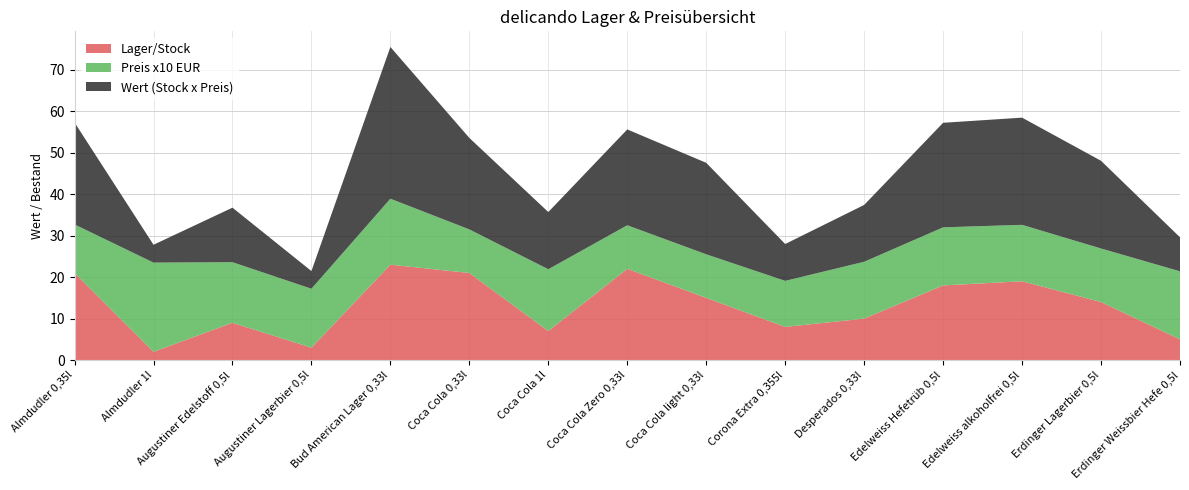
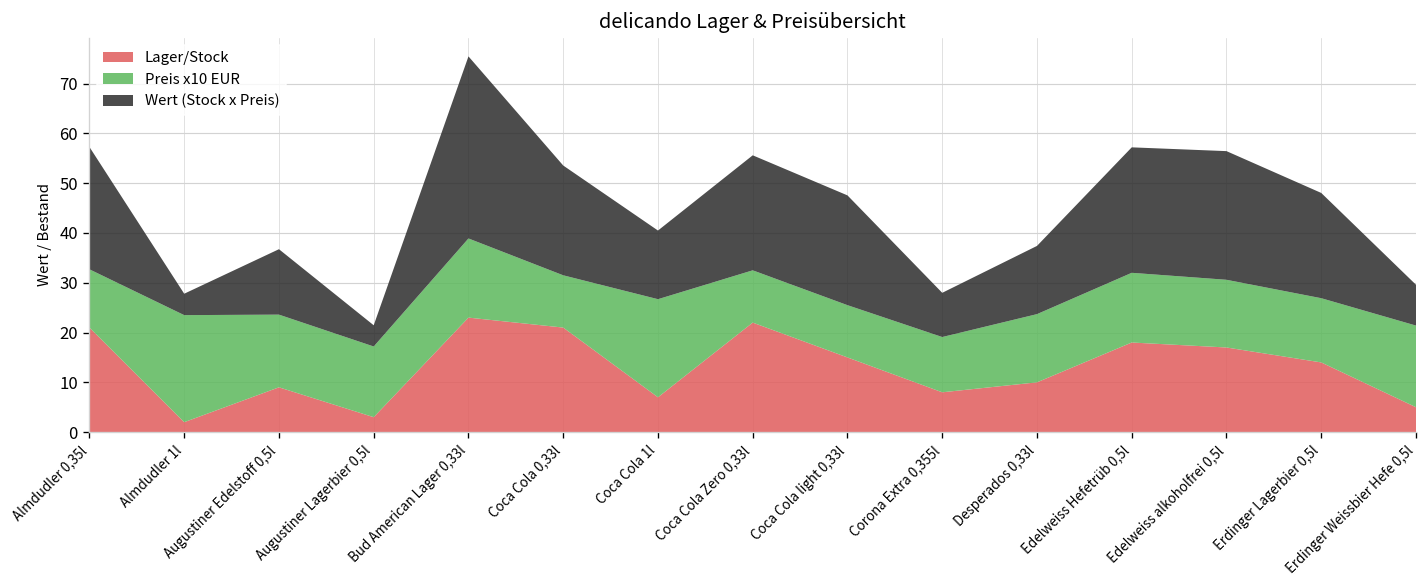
Preis x10 EUR, Coca Cola 1l: 15 -> 20
Lager/Stock, Edelweiss alkoholfrei 0,5l: 19 -> 17
